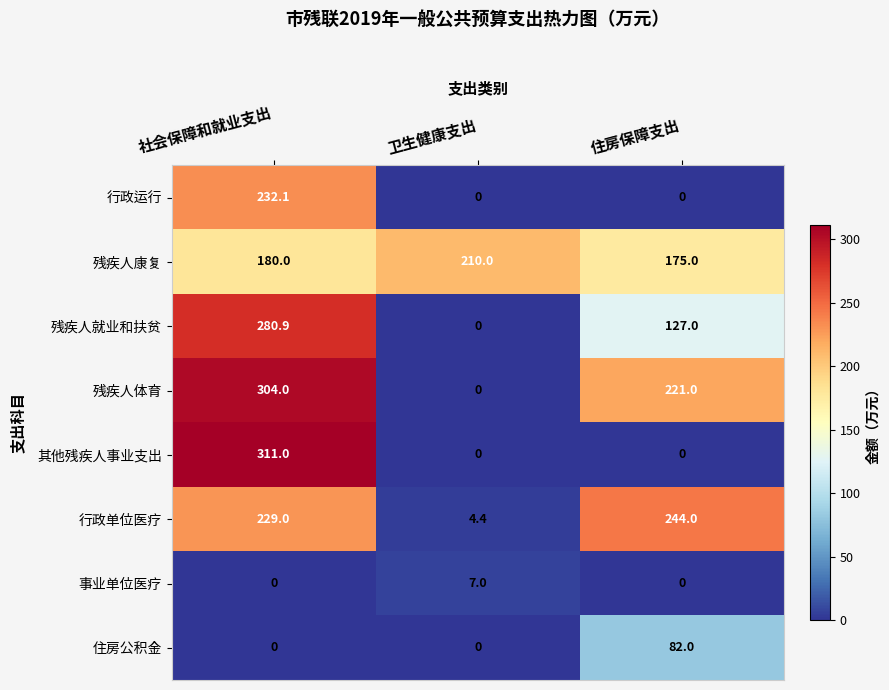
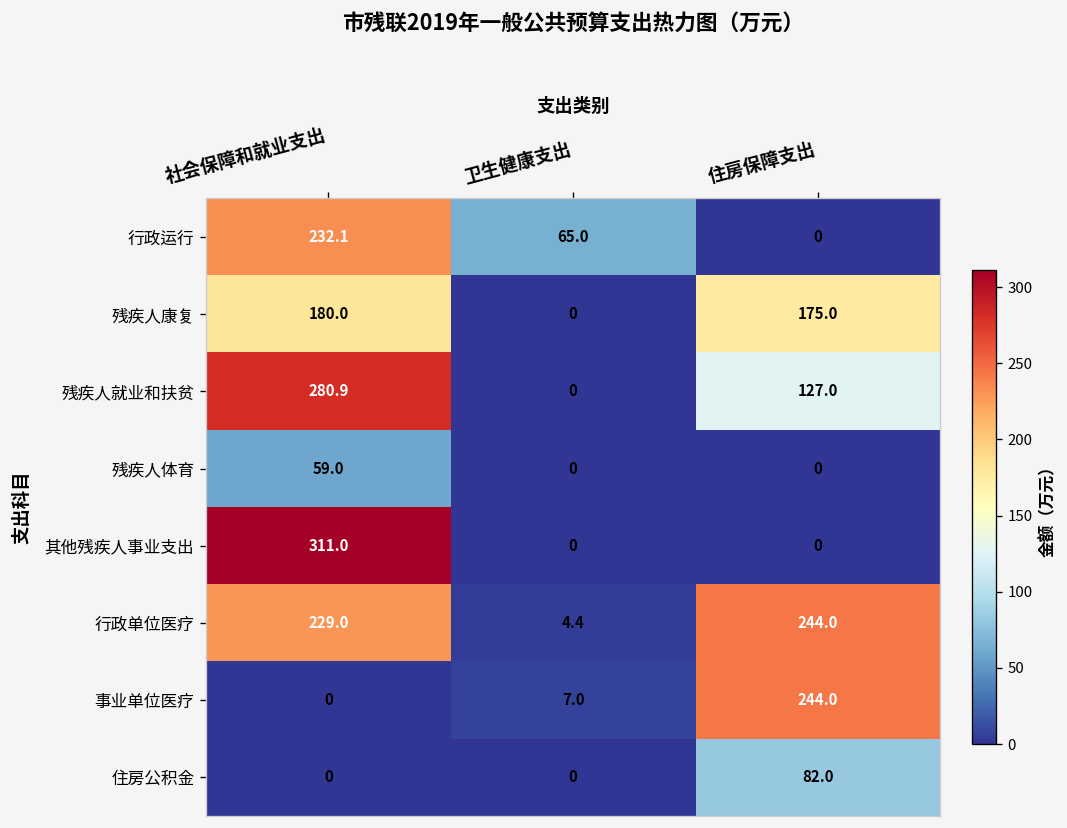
行政运行, 卫生健康支出: 0 -> 65.0
残疾人康复, 卫生健康支出: 210.0 -> 0
残疾人体育, 社会保障和就业支出: 304.0 -> 59.0
残疾人体育, 住房保障支出: 221.0 -> 0
事业单位医疗, 住房保障支出: 0 -> 244.0
